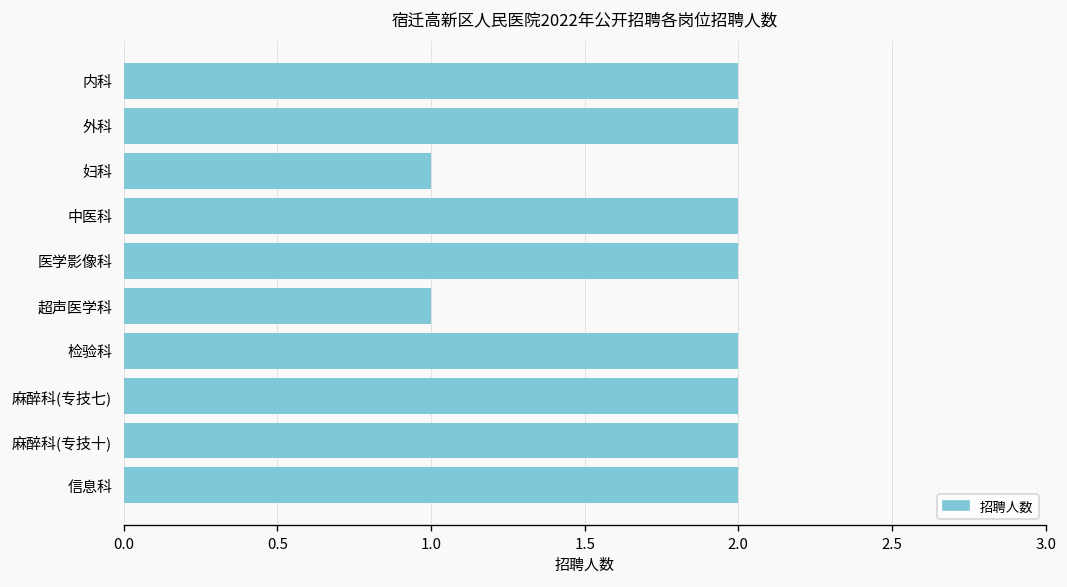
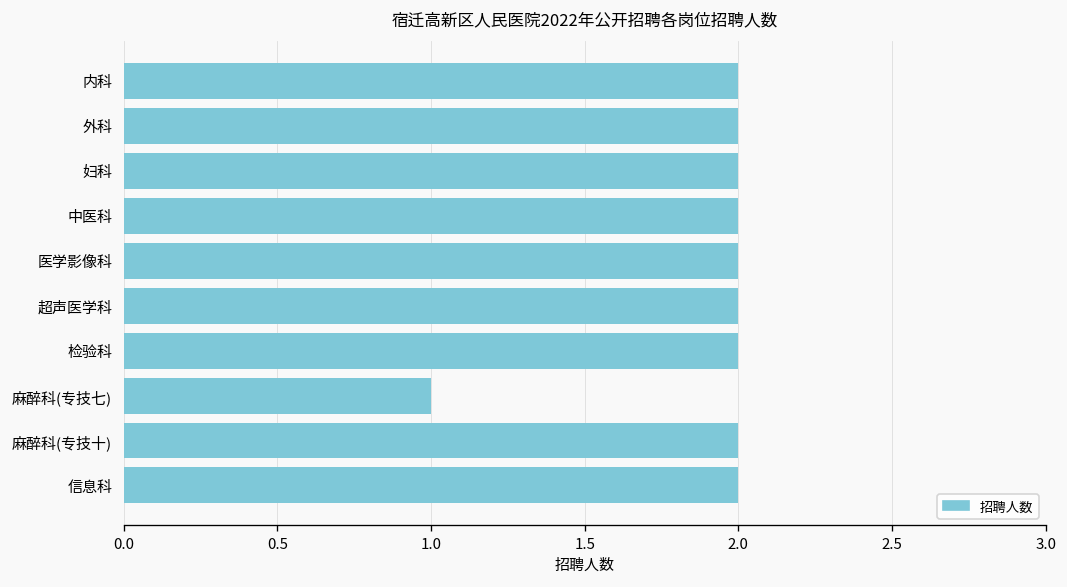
妇科: 1 -> 2
超声医学科: 1 -> 2
麻醉科(专技七): 2 -> 1
